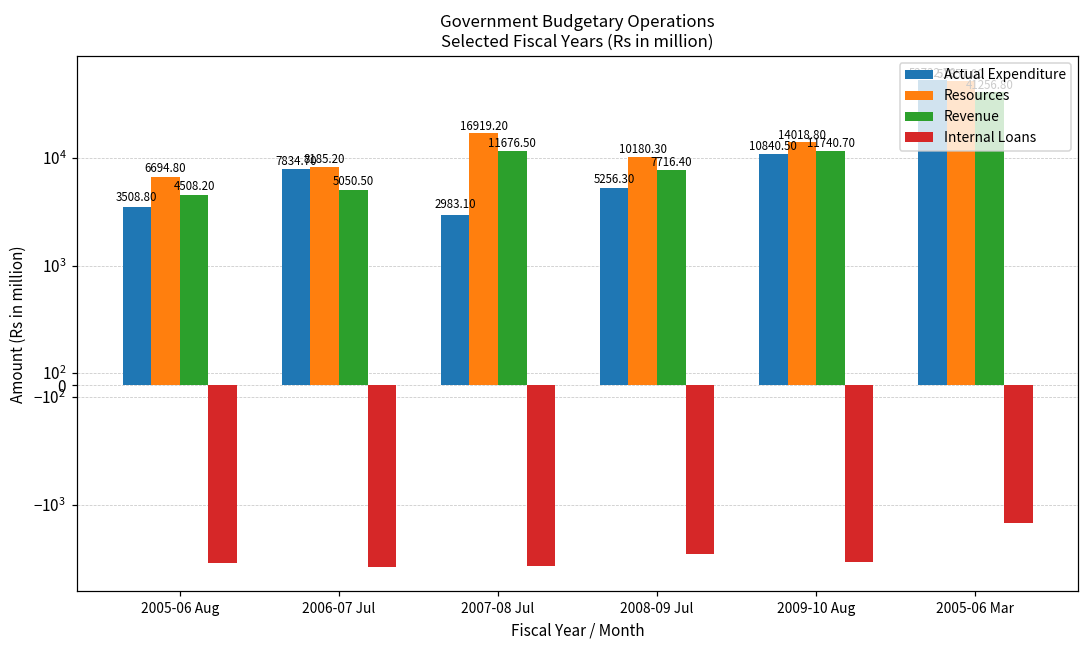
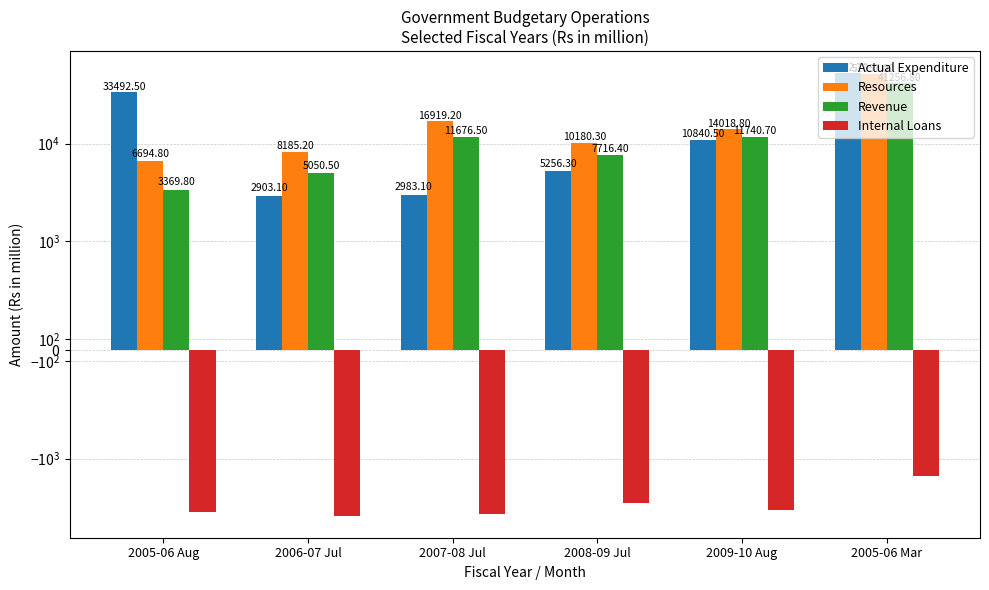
Actual Expenditure, 2005-06 Aug: 3508.80 -> 33492.50
Revenue, 2005-06 Aug: 4508.20 -> 3369.80
Actual Expenditure, 2006-07 Jul: 7834.70 -> 2903.10
